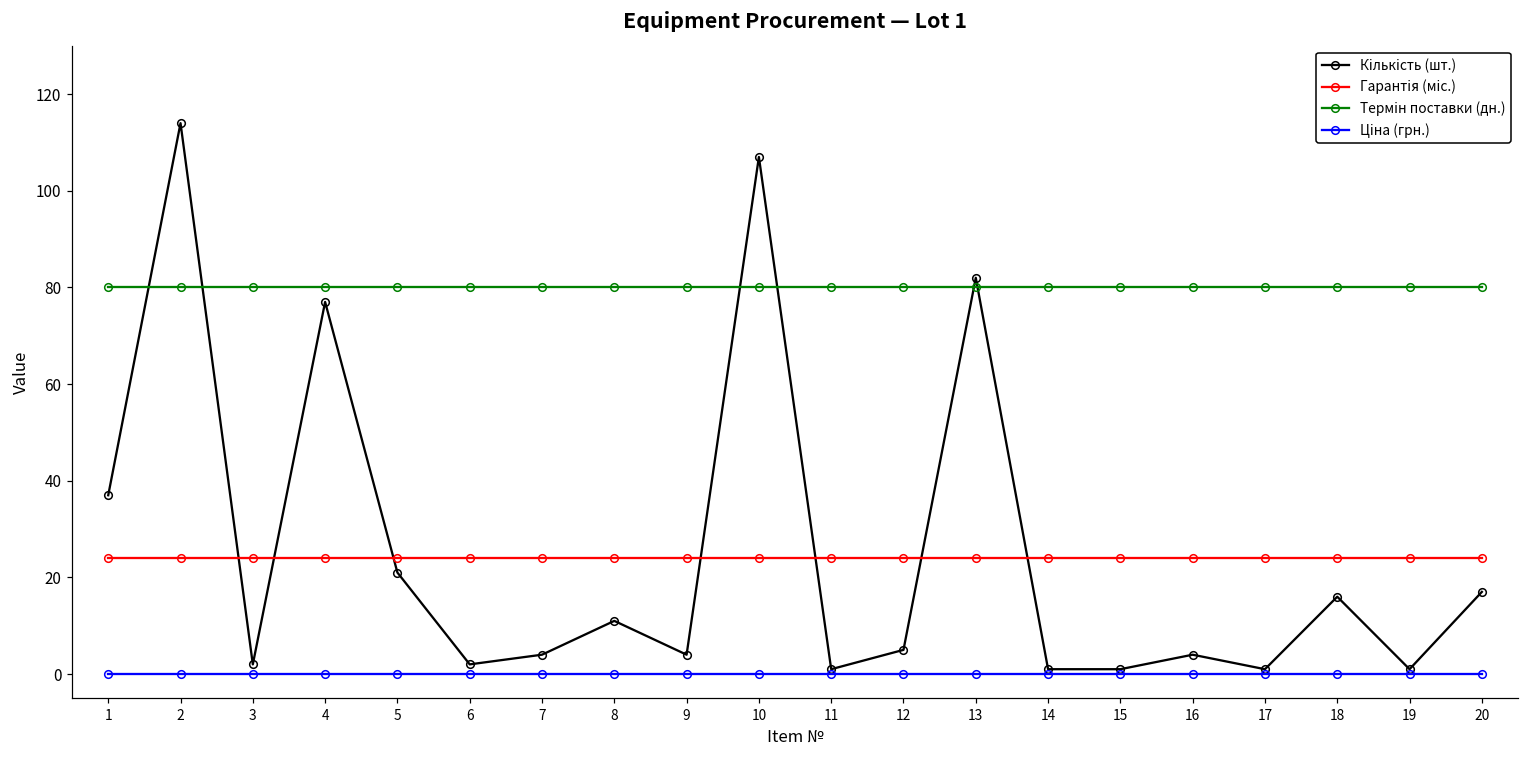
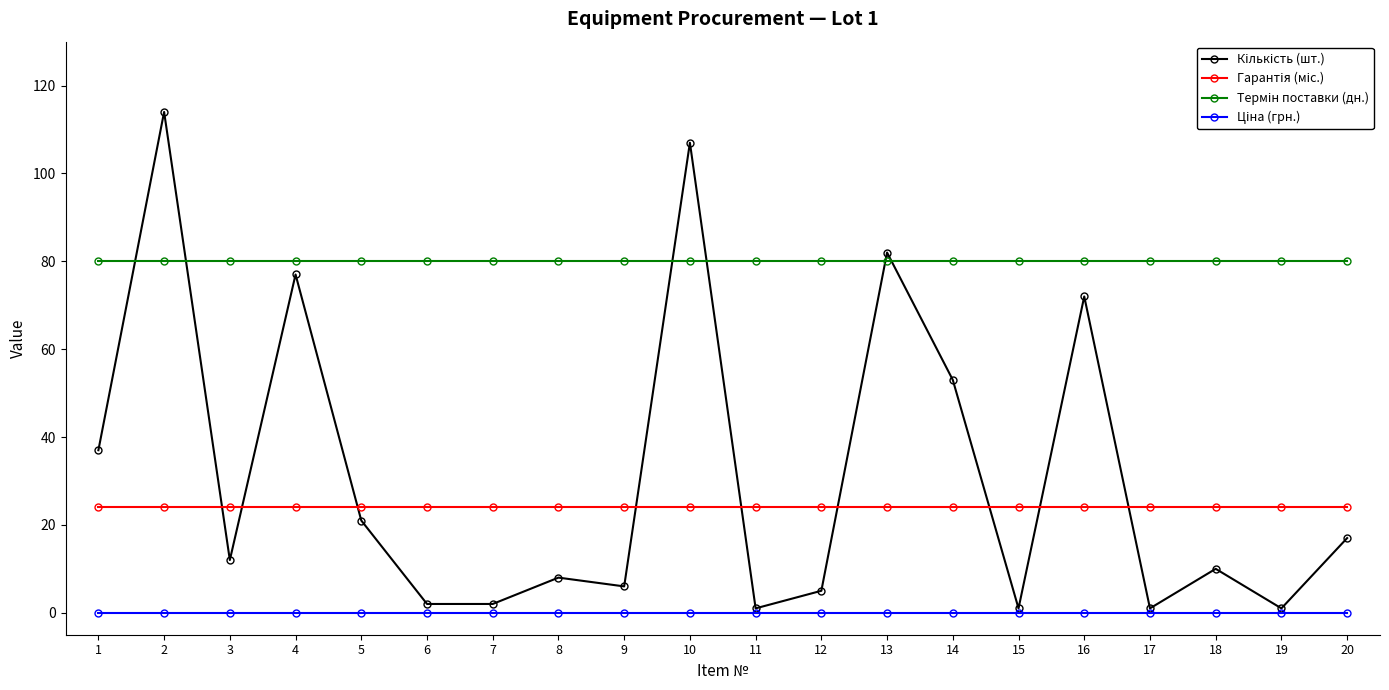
Кількість (шт.), 3: 2 -> 12
Кількість (шт.), 7: 4 -> 2
Кількість (шт.), 8: 11 -> 8
Кількість (шт.), 9: 4 -> 6
Кількість (шт.), 14: 1 -> 53
Кількість (шт.), 16: 4 -> 72
Кількість (шт.), 18: 16 -> 10
